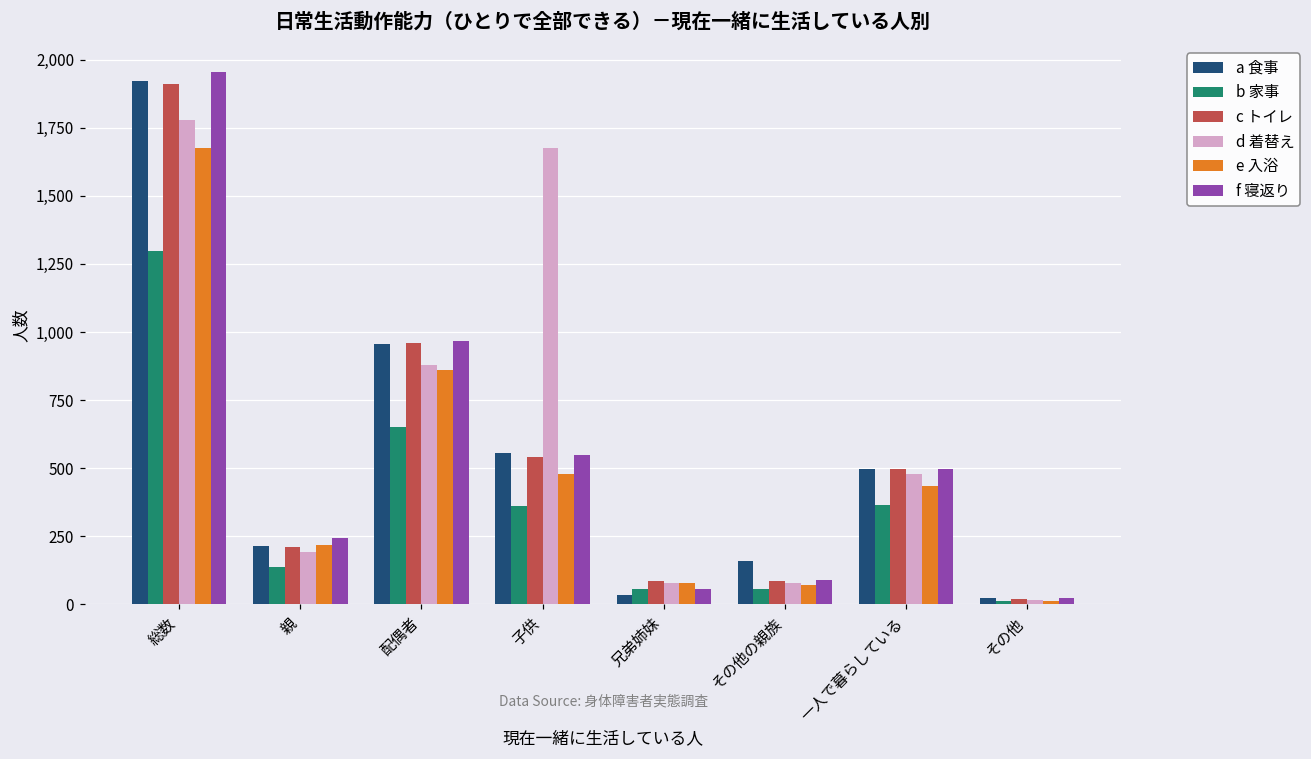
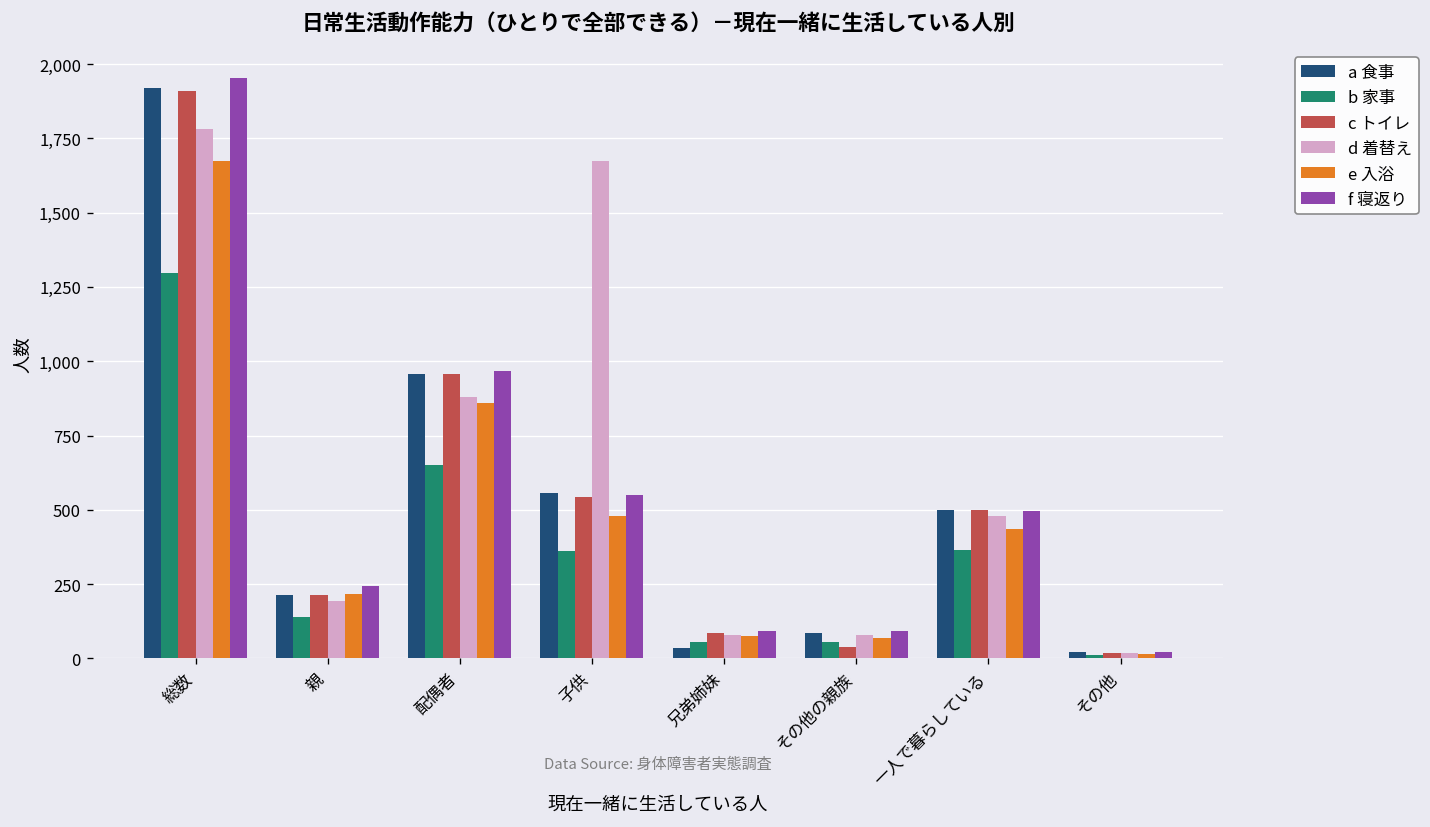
f 寝返り, 兄弟姉妹: 60 -> 90
a 食事, その他の親族: 160 -> 90
c トイレ, その他の親族: 90 -> 40
